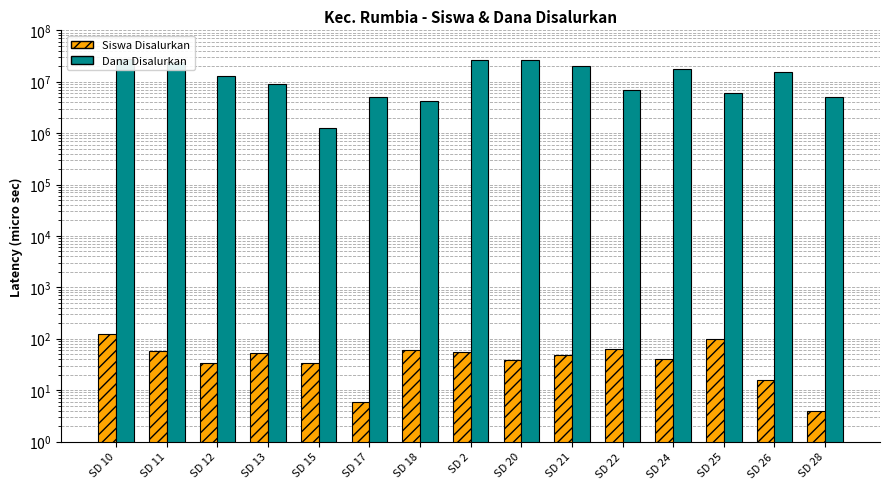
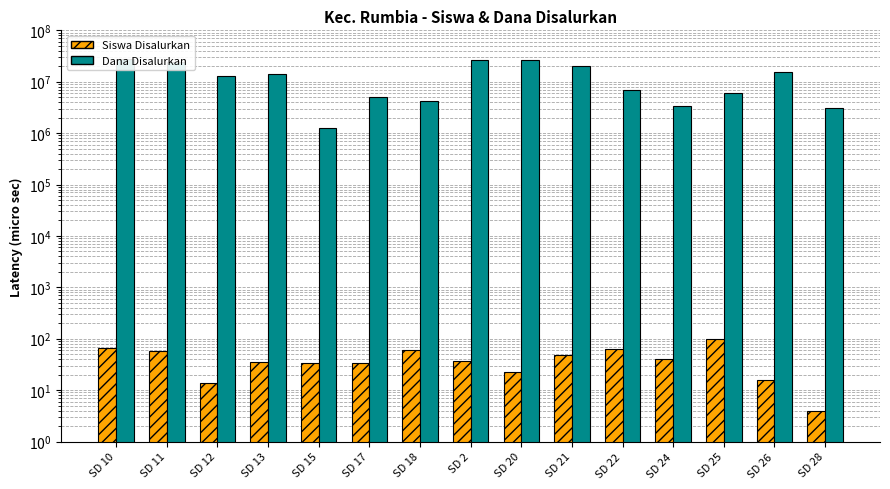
Siswa Disalurkan, SD 10: 130 -> 70
Siswa Disalurkan, SD 12: 30 -> 14
Siswa Disalurkan, SD 13: 50 -> 40
Dana Disalurkan, SD 13: 9000000 -> 14000000
Siswa Disalurkan, SD 17: 6 -> 30
Siswa Disalurkan, SD 2: 60 -> 40
Siswa Disalurkan, SD 20: 40 -> 20
Dana Disalurkan, SD 24: 18000000 -> 3000000
Dana Disalurkan, SD 28: 5000000 -> 3000000
